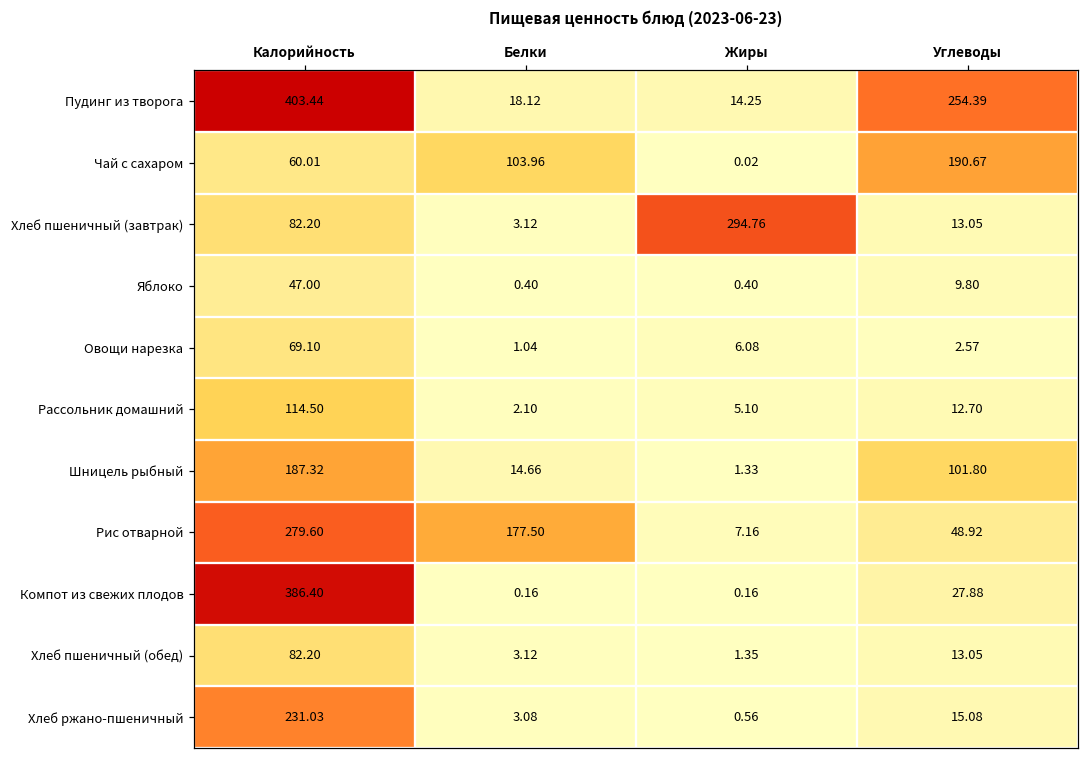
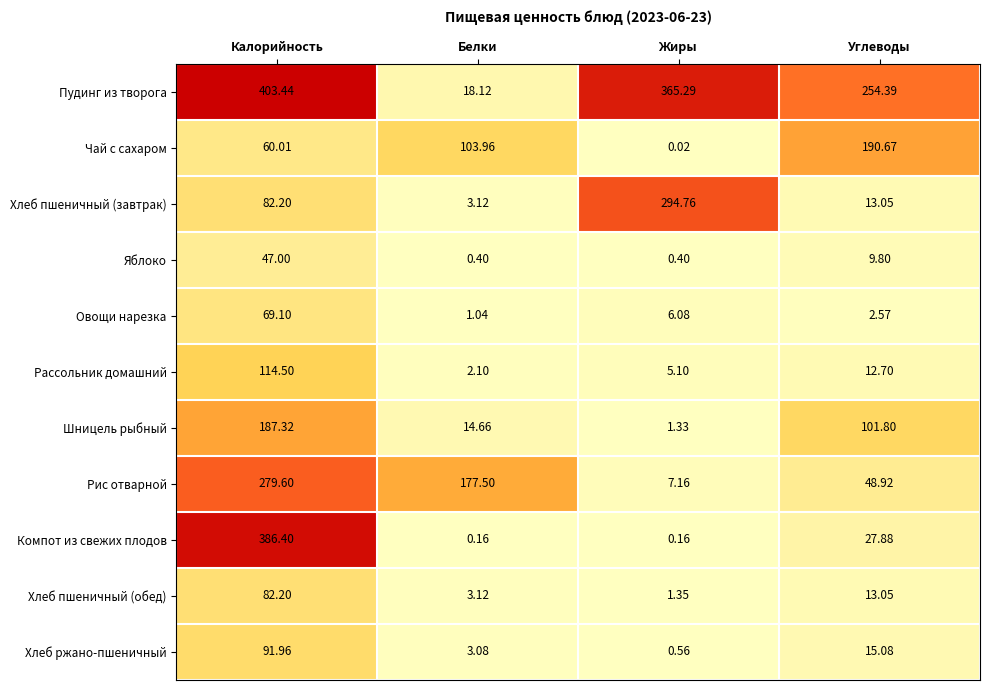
Пудинг из творога, Жиры: 14.25 -> 365.29
Хлеб ржано-пшеничный, Калорийность: 231.03 -> 91.96
